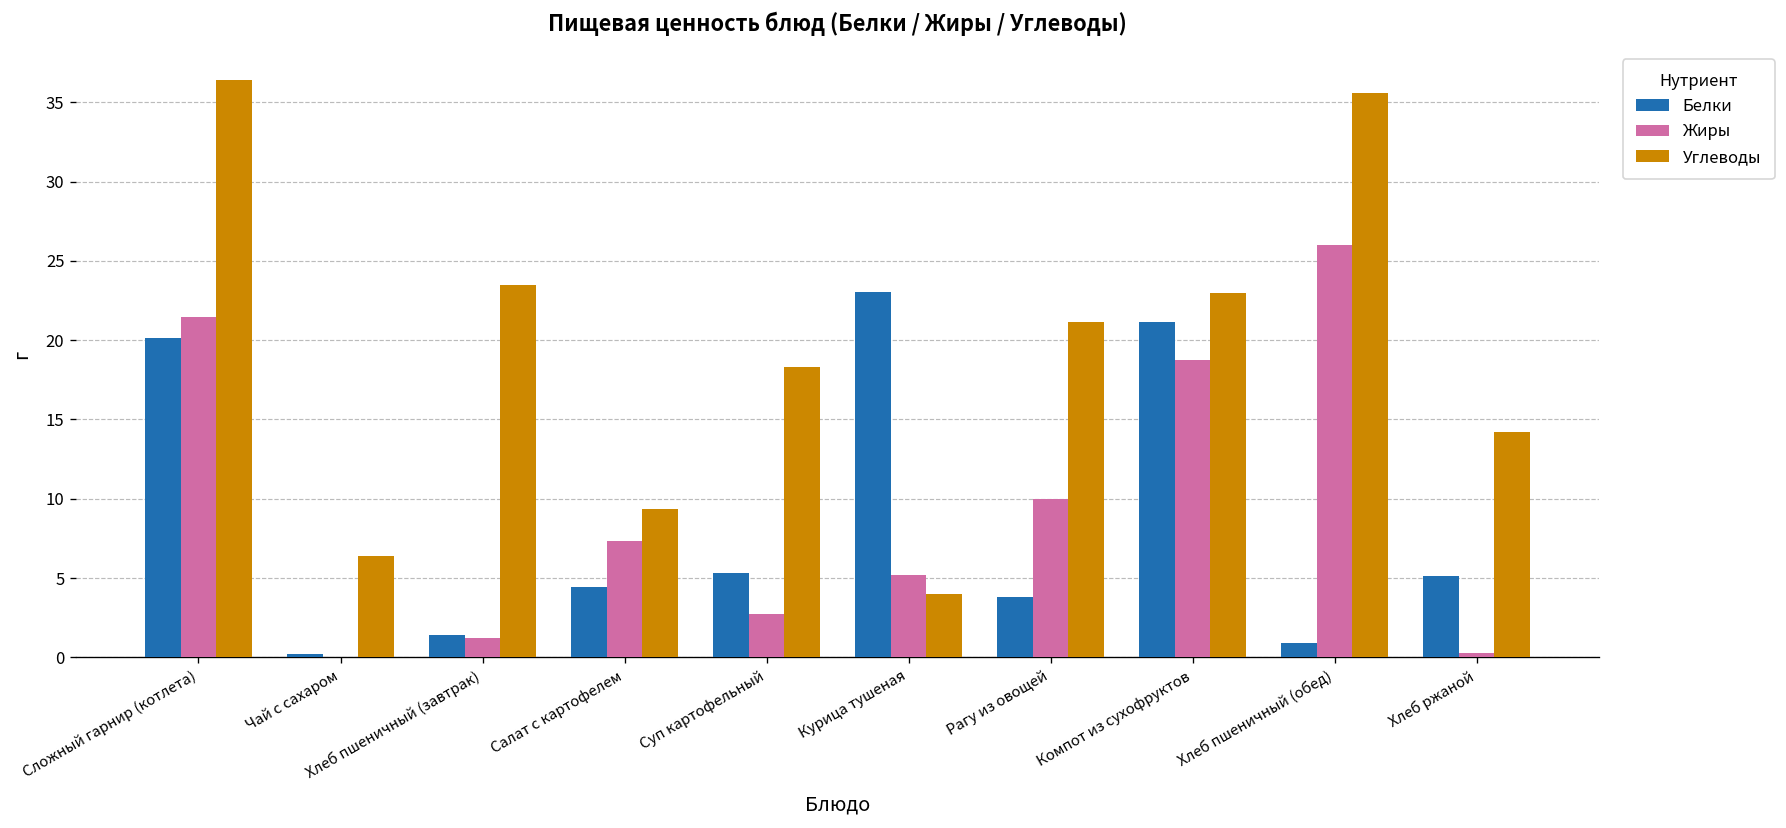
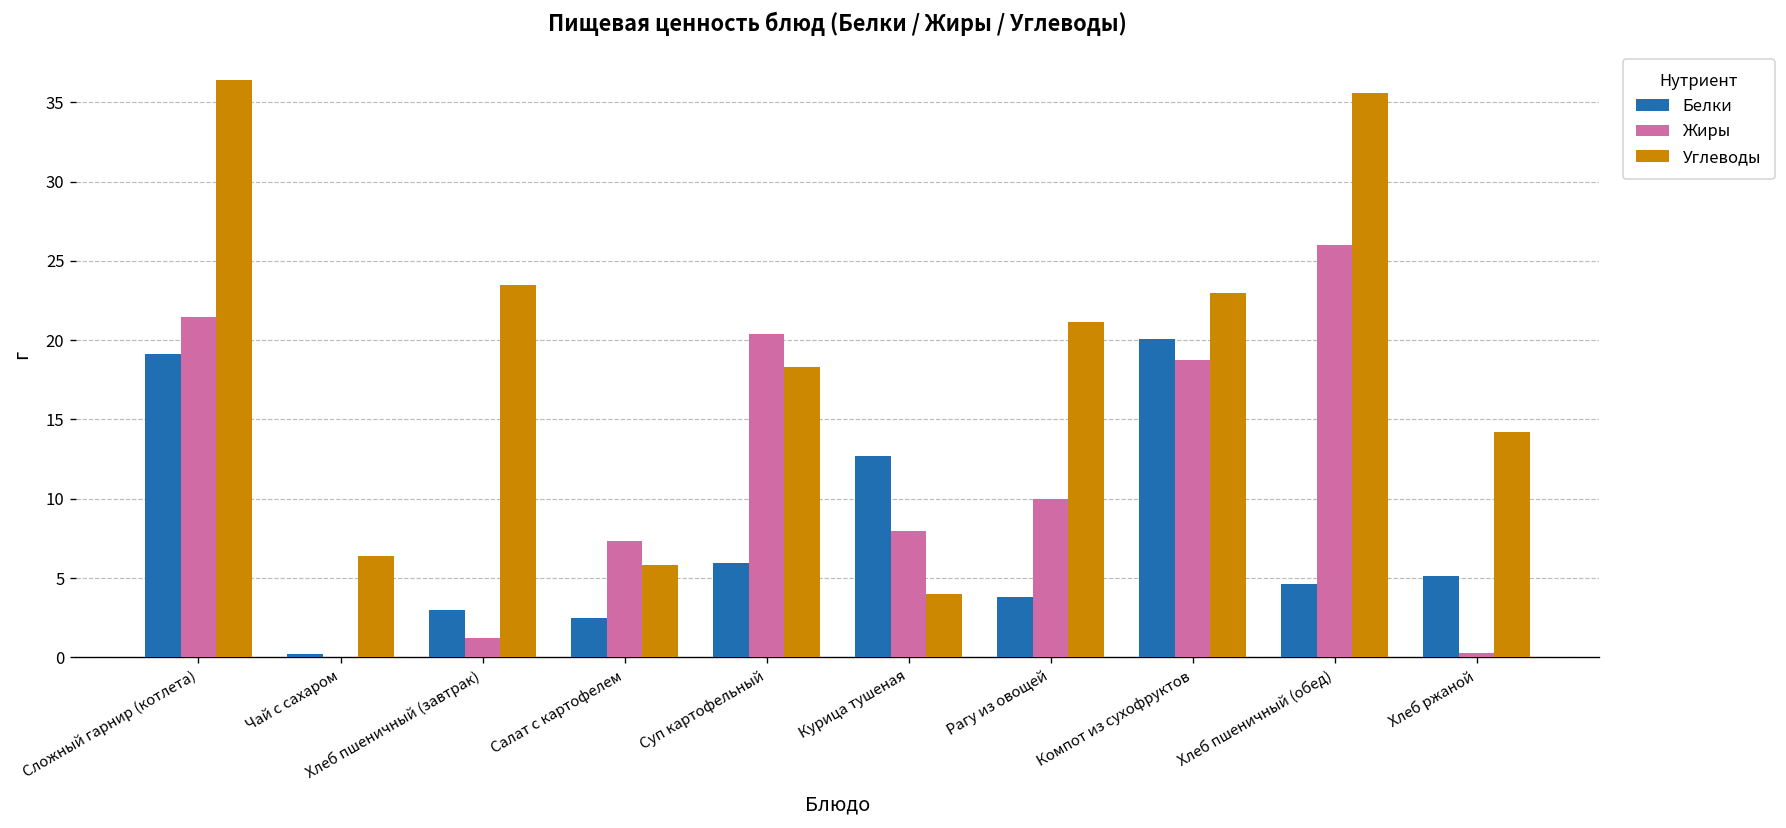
Белки, Сложный гарнир (котлета): 20.2 -> 19.1
Белки, Хлеб пшеничный (завтрак): 1.4 -> 3.0
Белки, Салат с картофелем: 4.4 -> 2.5
Углеводы, Салат с картофелем: 9.4 -> 5.8
Белки, Суп картофельный: 5.4 -> 6.0
Жиры, Суп картофельный: 2.7 -> 20.4
Белки, Курица тушеная: 23.0 -> 12.7
Жиры, Курица тушеная: 5.2 -> 8.0
Белки, Компот из сухофруктов: 21.1 -> 20.1
Белки, Хлеб пшеничный (обед): 0.9 -> 4.6
